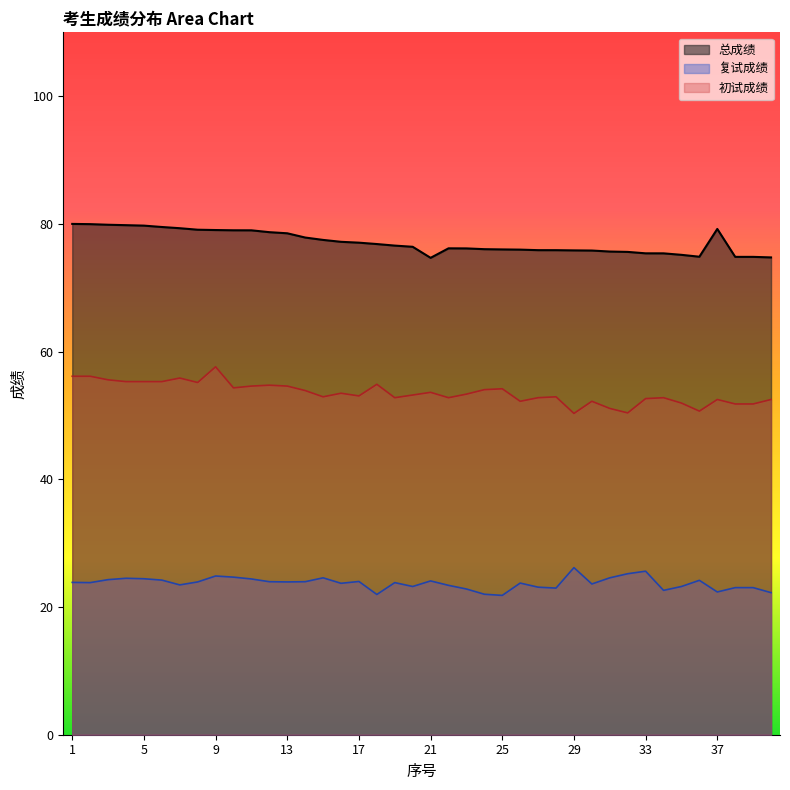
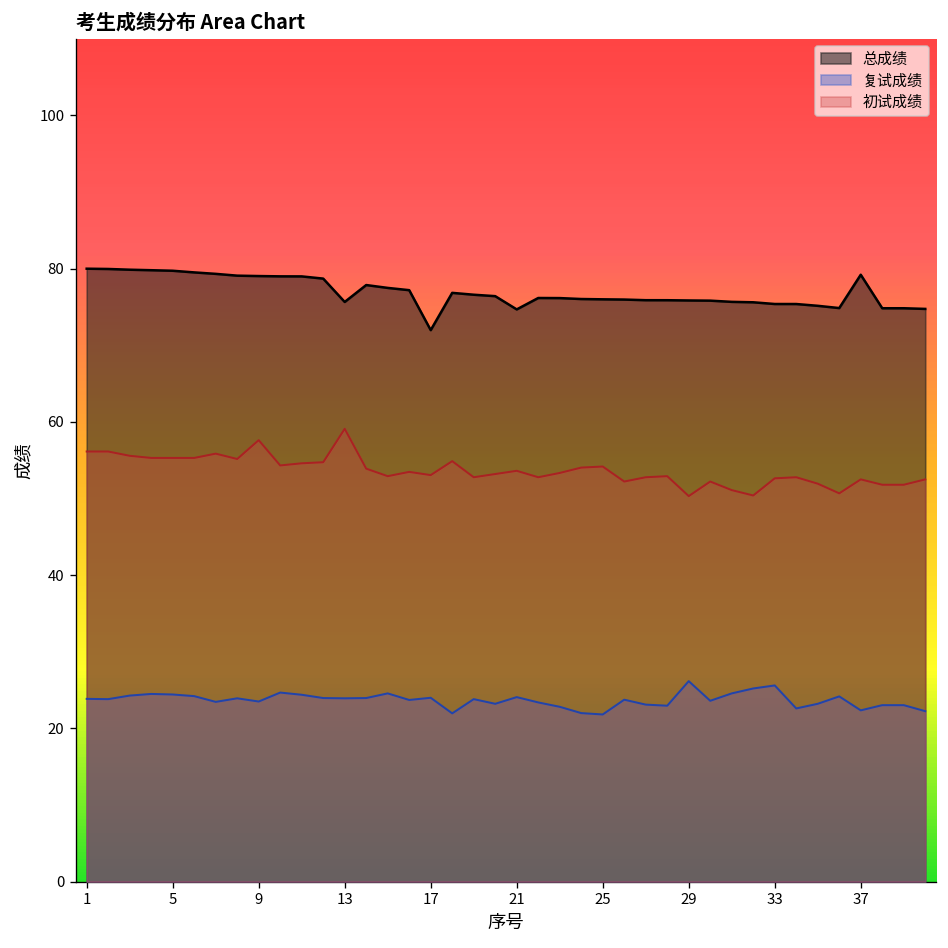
复试成绩, 9: 25 -> 24
总成绩, 13: 79 -> 76
初试成绩, 13: 55 -> 59
总成绩, 17: 77 -> 72
